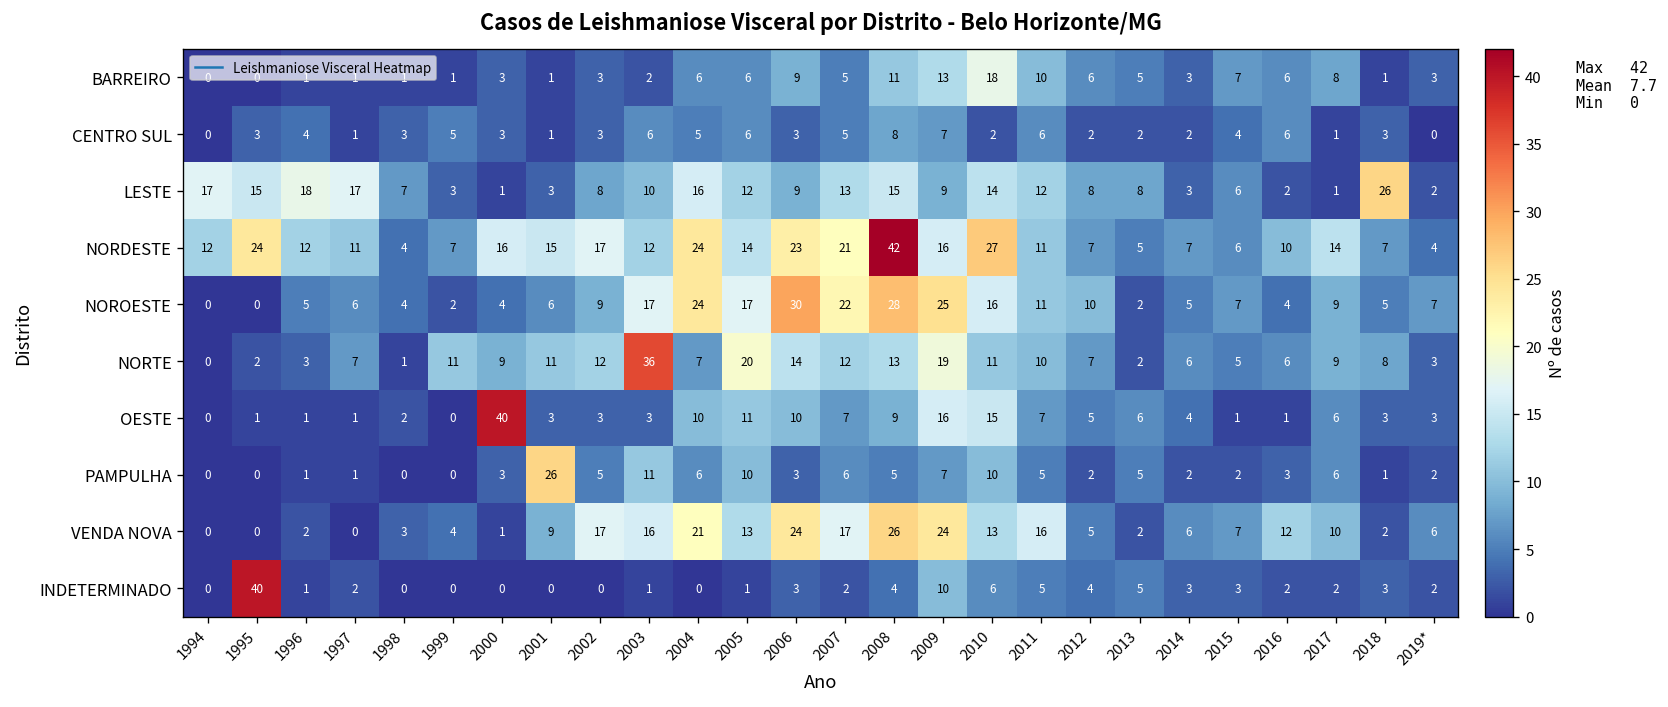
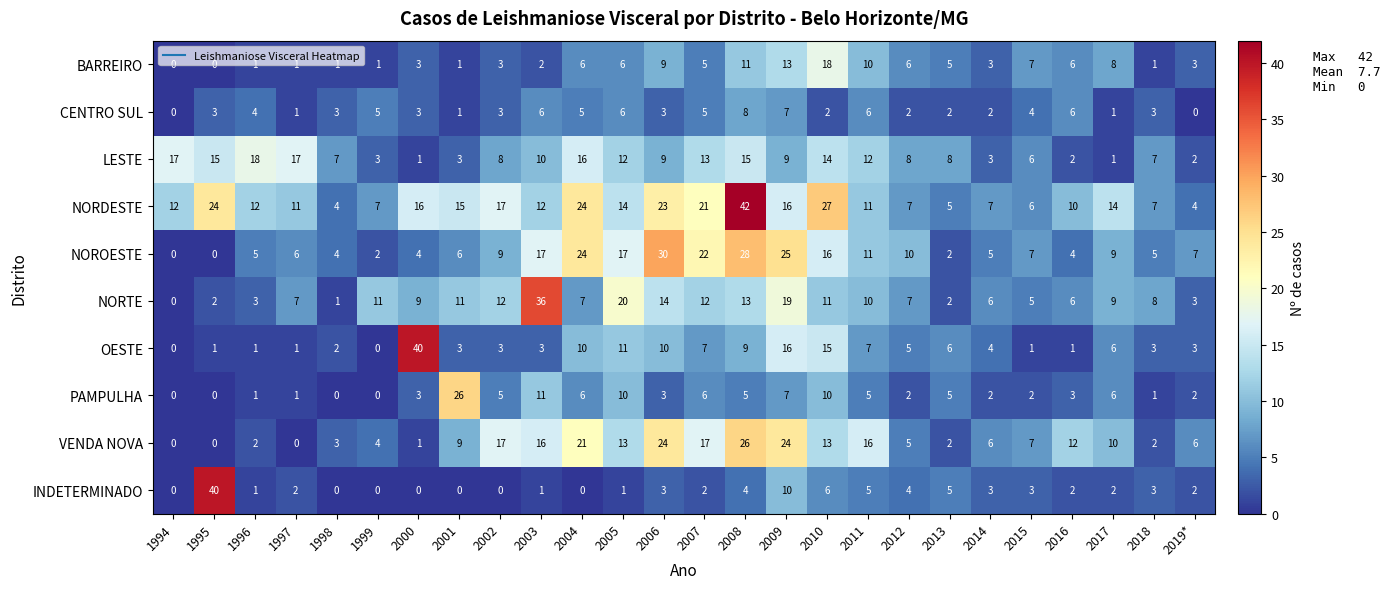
LESTE, 2018: 26 -> 7
